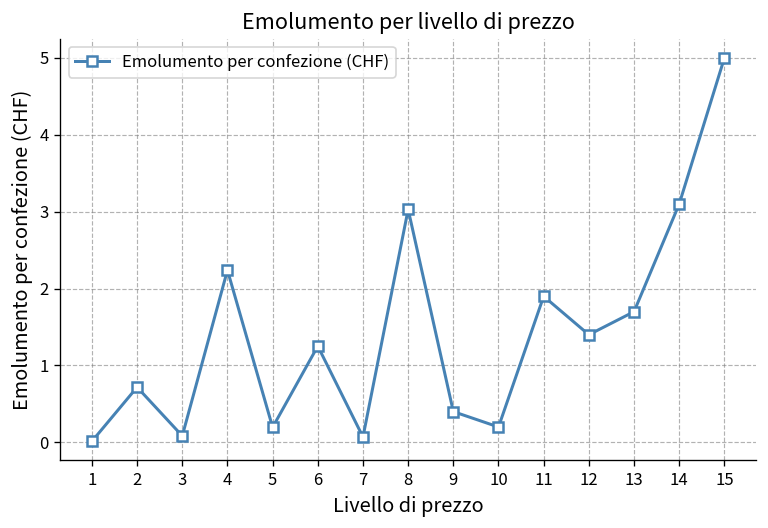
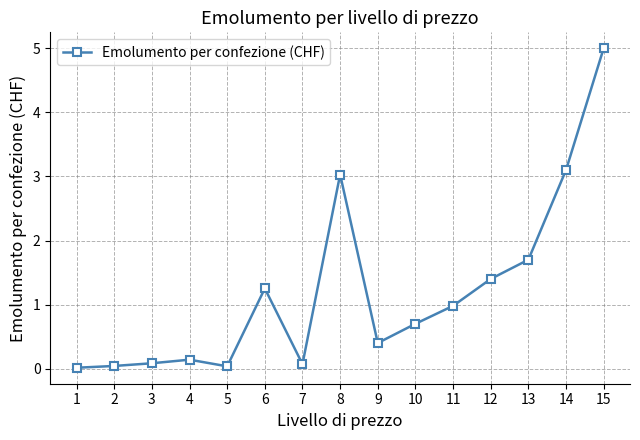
2: 0.7 -> 0.0
4: 2.2 -> 0.1
5: 0.2 -> 0.0
10: 0.2 -> 0.7
11: 1.9 -> 1.0
